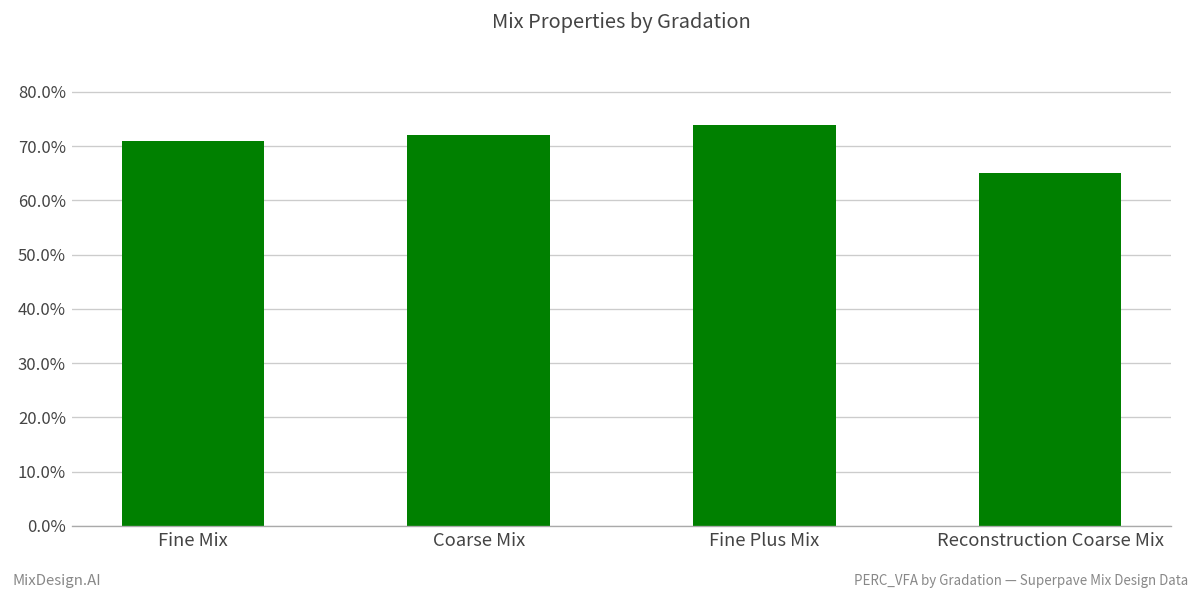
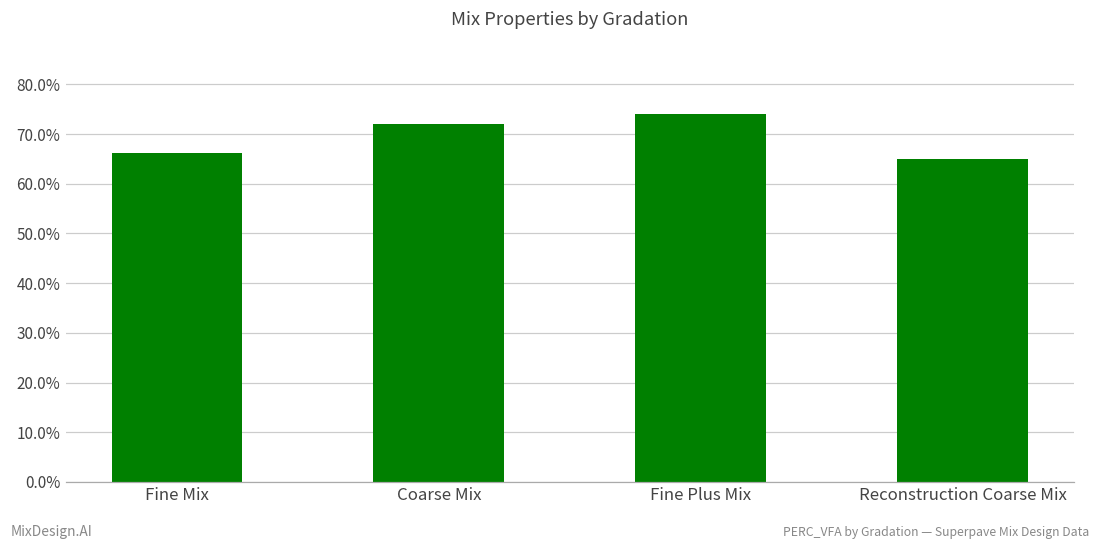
Fine Mix: 71% -> 66%
